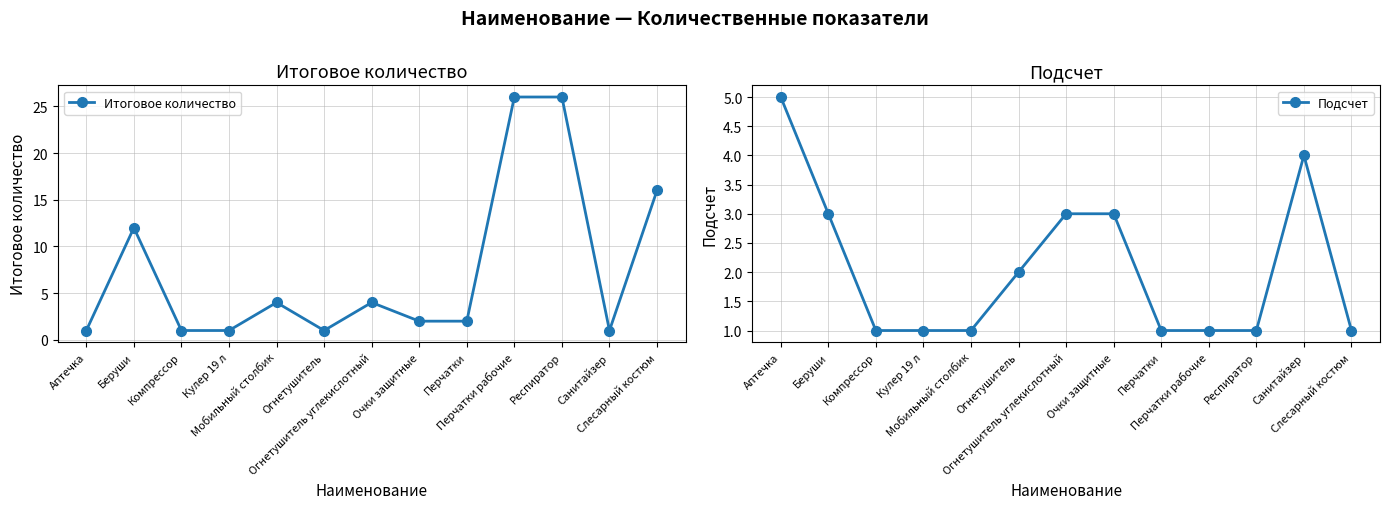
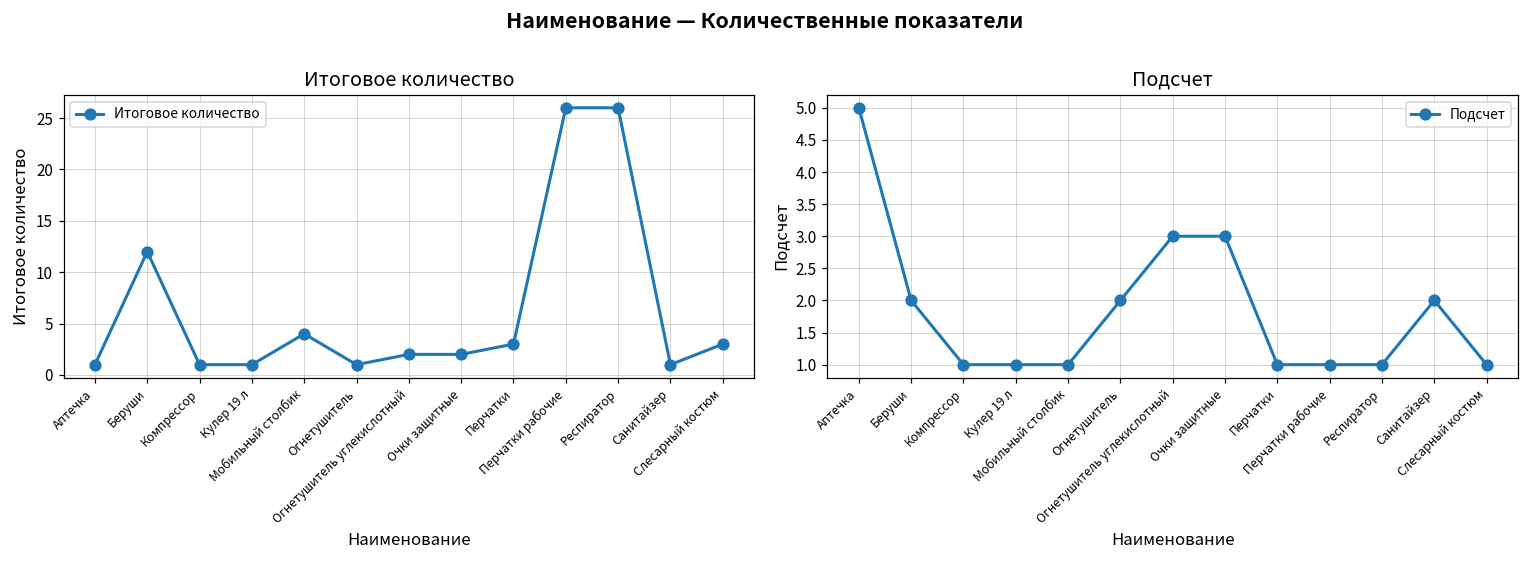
Итоговое количество, Огнетушитель углекислотный: 4 -> 2
Итоговое количество, Перчатки: 2 -> 3
Итоговое количество, Слесарный костюм: 16 -> 3
Подсчет, Беруши: 3 -> 2
Подсчет, Санитайзер: 4 -> 2
